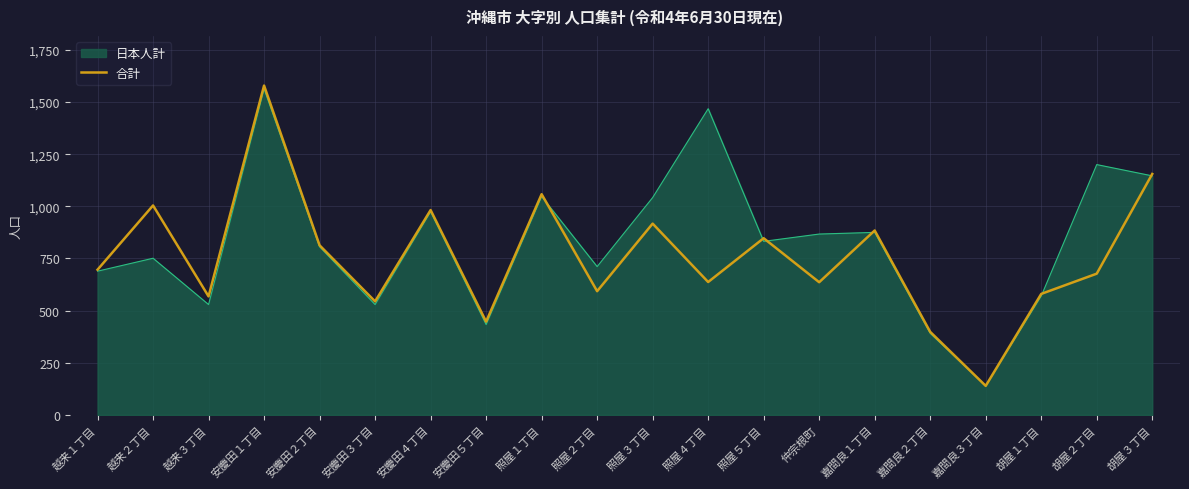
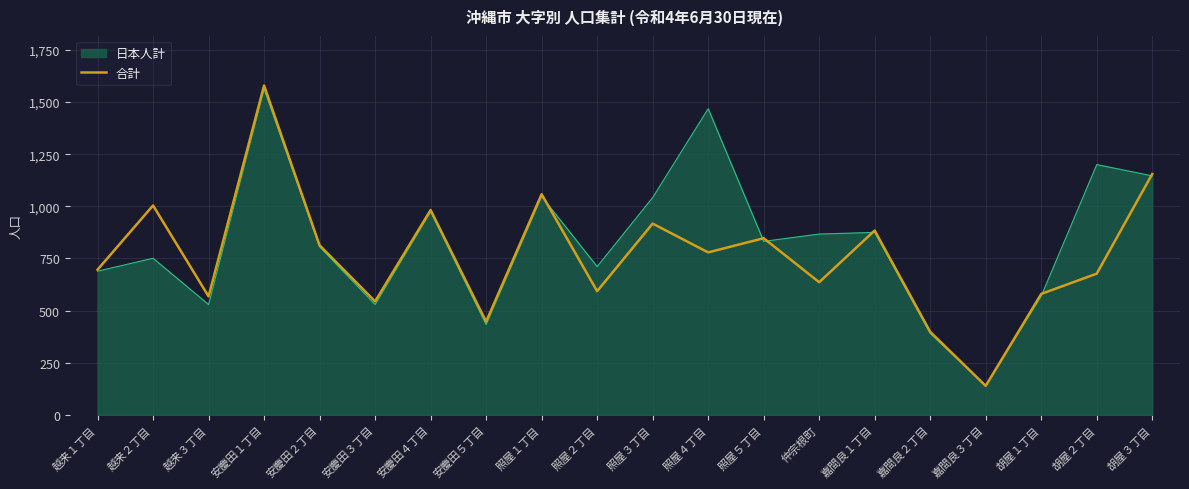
合計, 照屋４丁目: 640 -> 780
